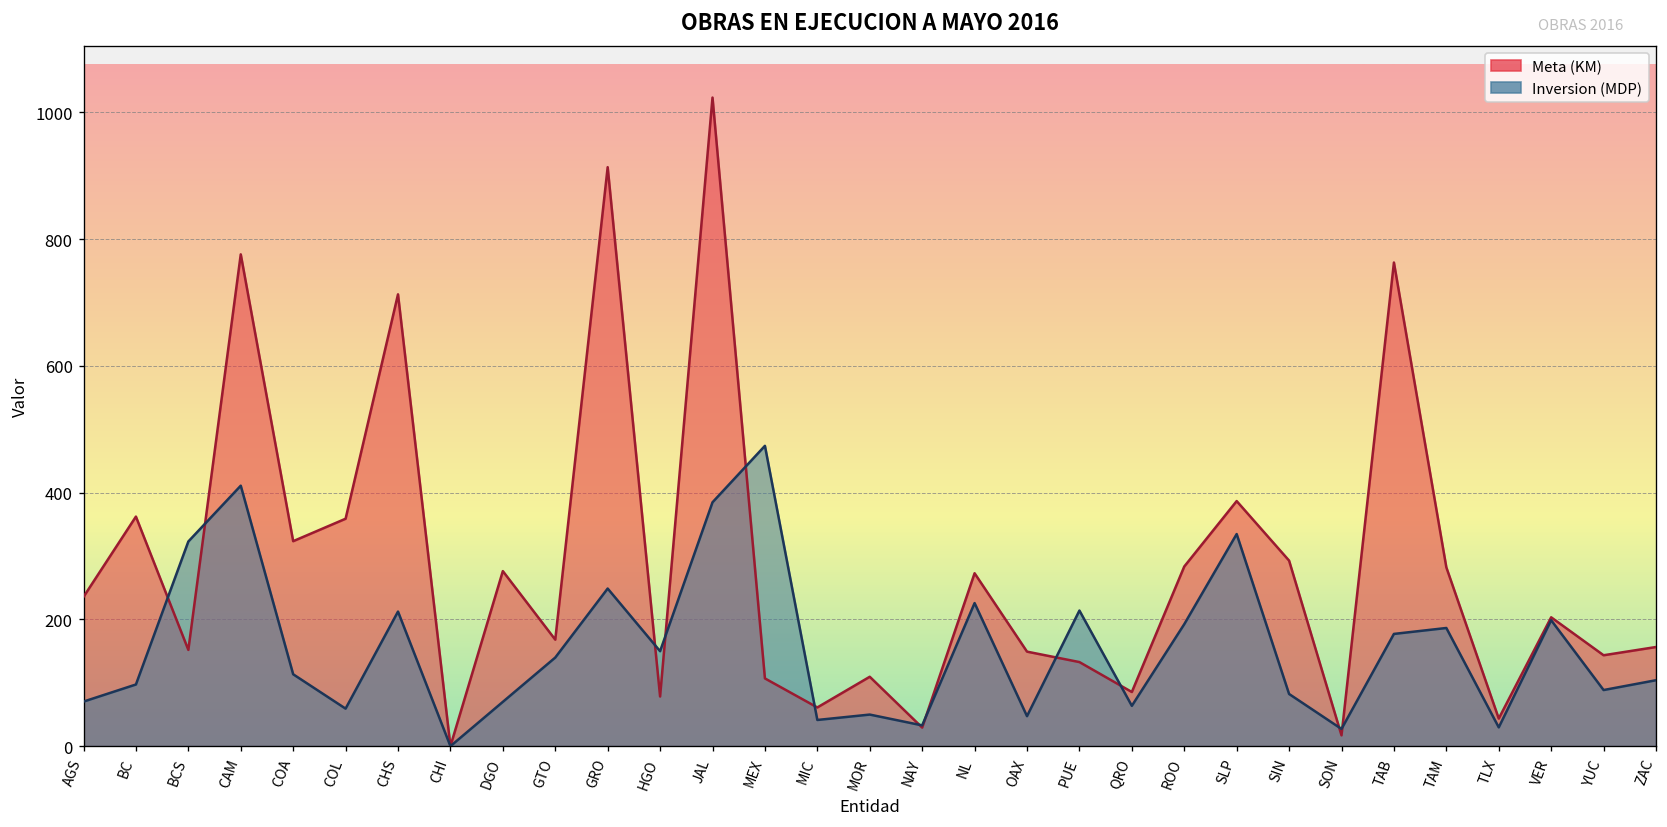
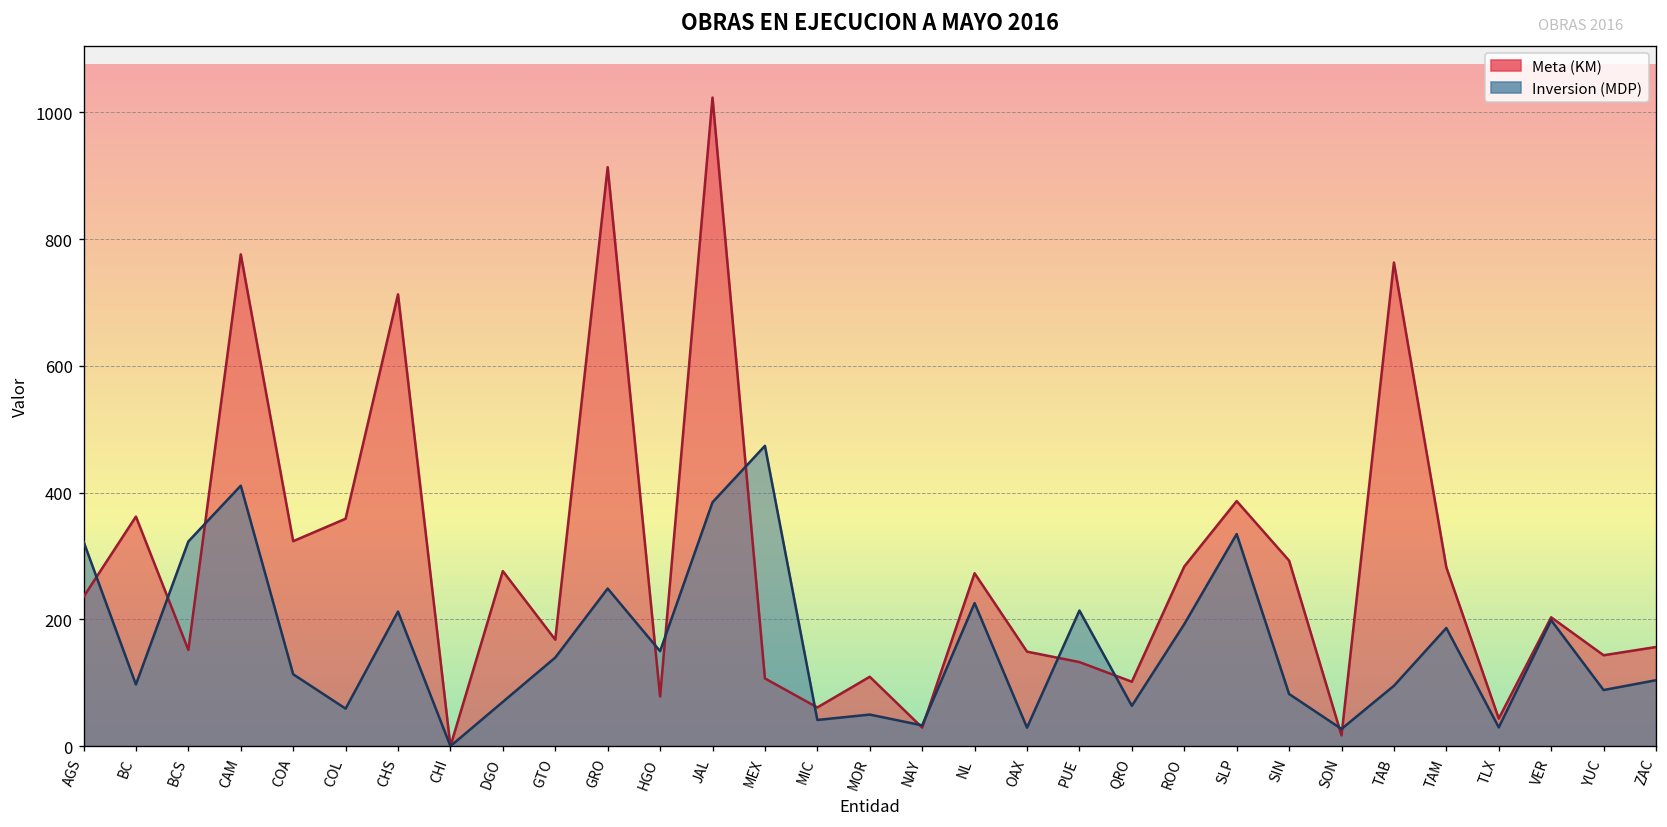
Inversion (MDP), AGS: 70 -> 320
Inversion (MDP), OAX: 50 -> 30
Meta (KM), QRO: 90 -> 100
Inversion (MDP), TAB: 180 -> 100
